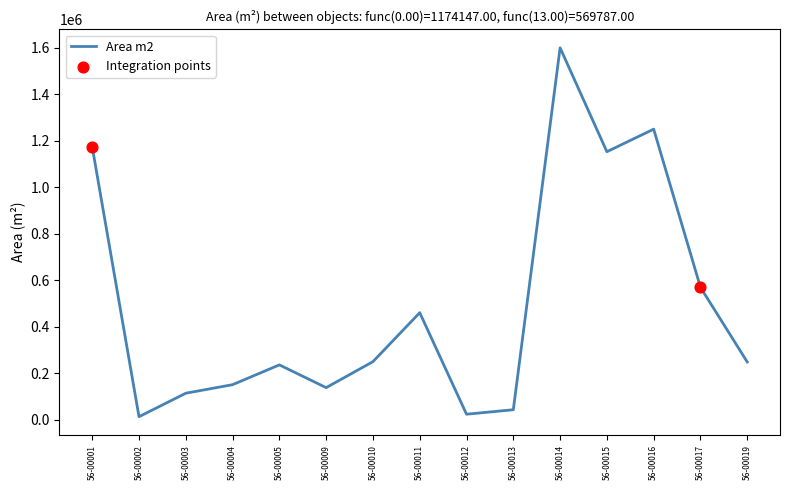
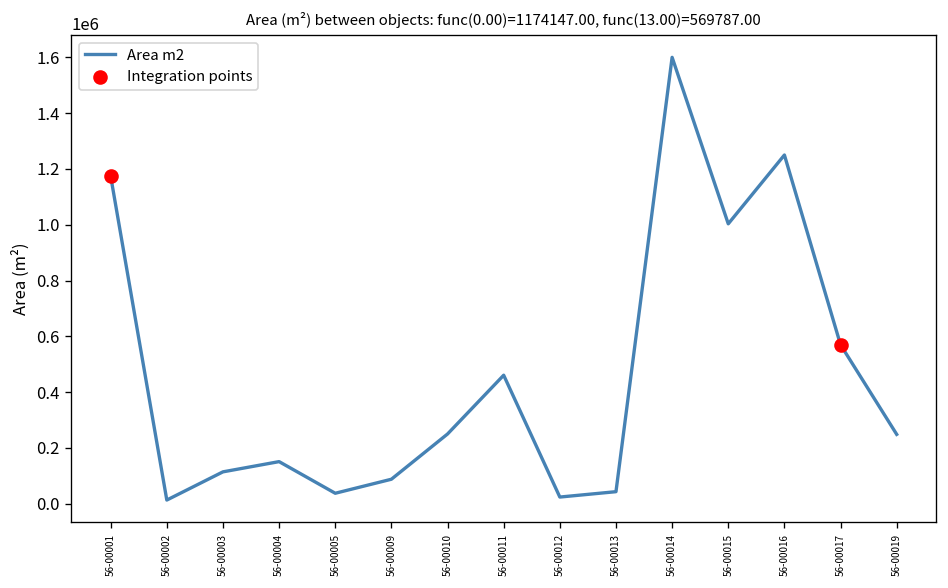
Area m2, 56-00005: 240000 -> 40000
Area m2, 56-00009: 140000 -> 90000
Area m2, 56-00015: 1150000 -> 1000000
